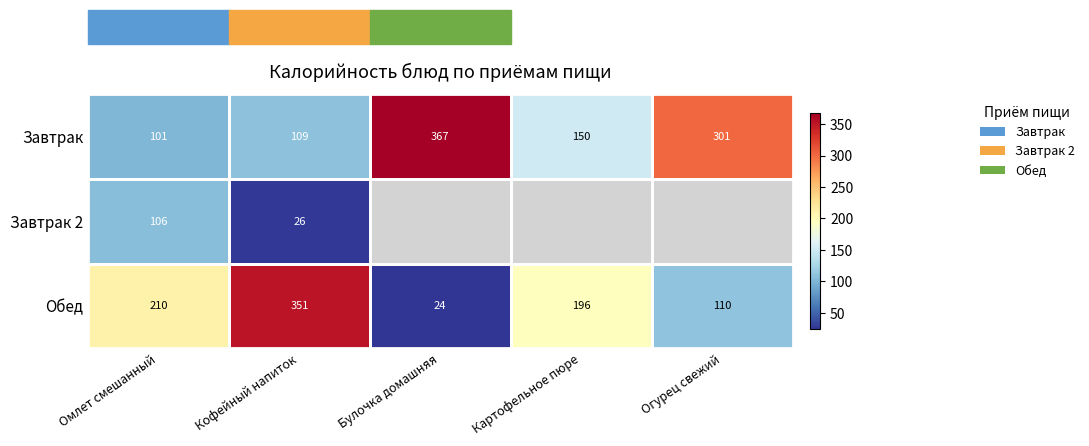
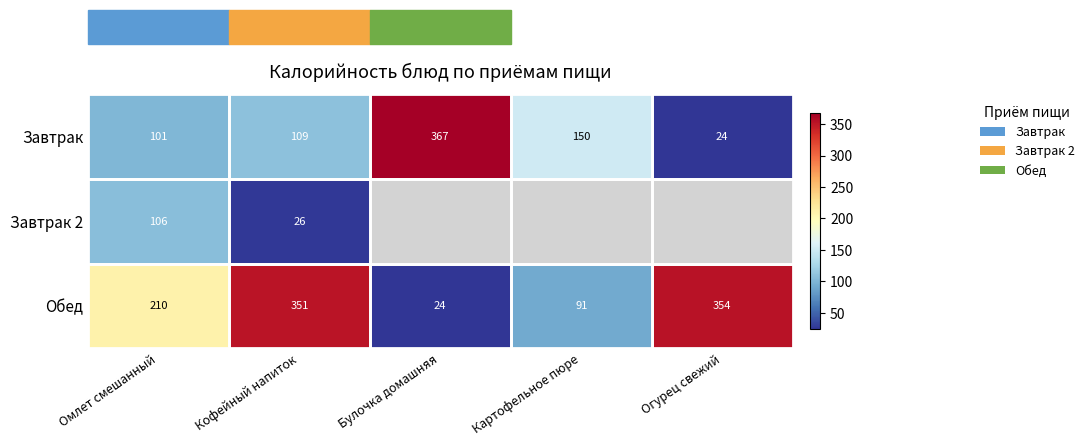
Завтрак, Огурец свежий: 301 -> 24
Обед, Картофельное пюре: 196 -> 91
Обед, Огурец свежий: 110 -> 354
